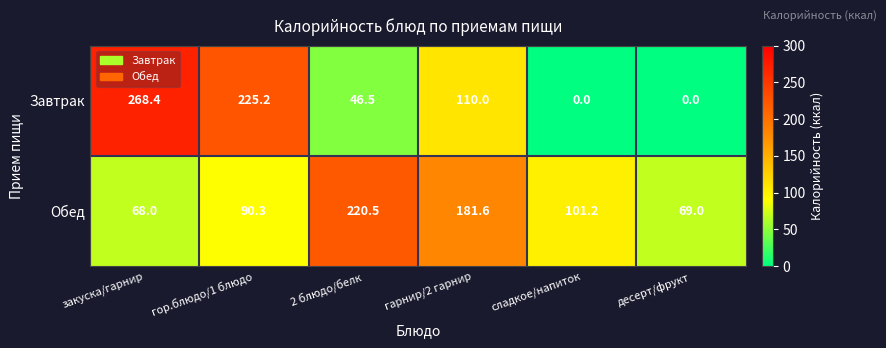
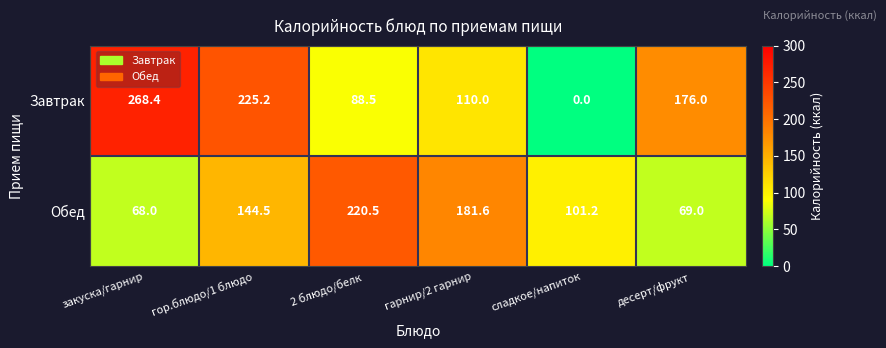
Завтрак, 2 блюдо/белк: 46.5 -> 88.5
Завтрак, десерт/фрукт: 0.0 -> 176.0
Обед, гор.блюдо/1 блюдо: 90.3 -> 144.5
